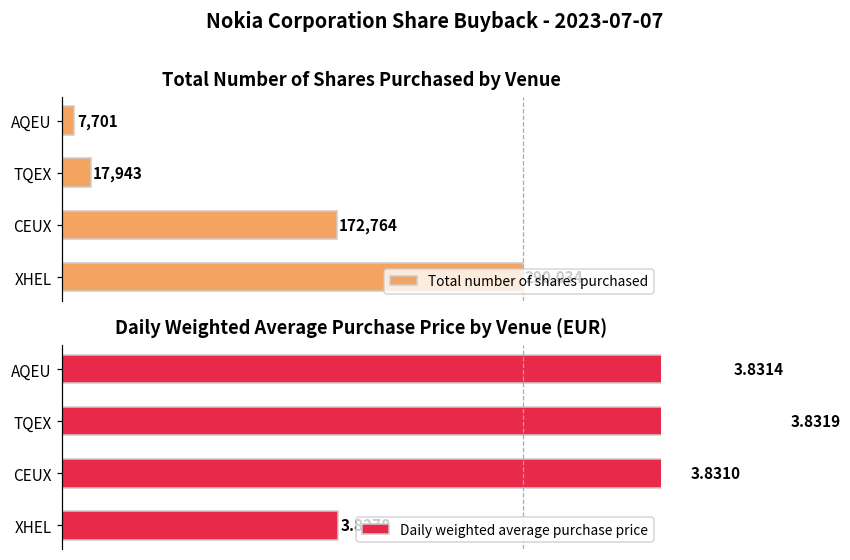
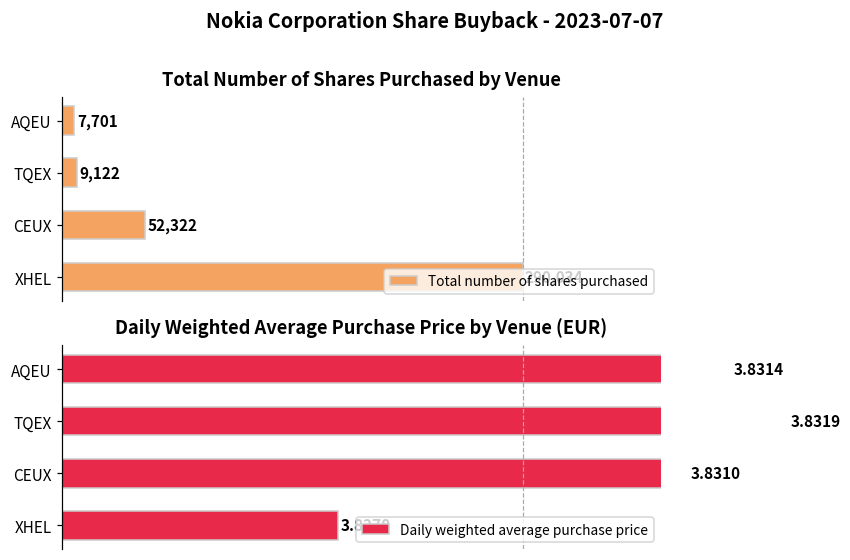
Total Number of Shares Purchased by Venue, TQEX: 17,943 -> 9,122
Total Number of Shares Purchased by Venue, CEUX: 172,764 -> 52,322
